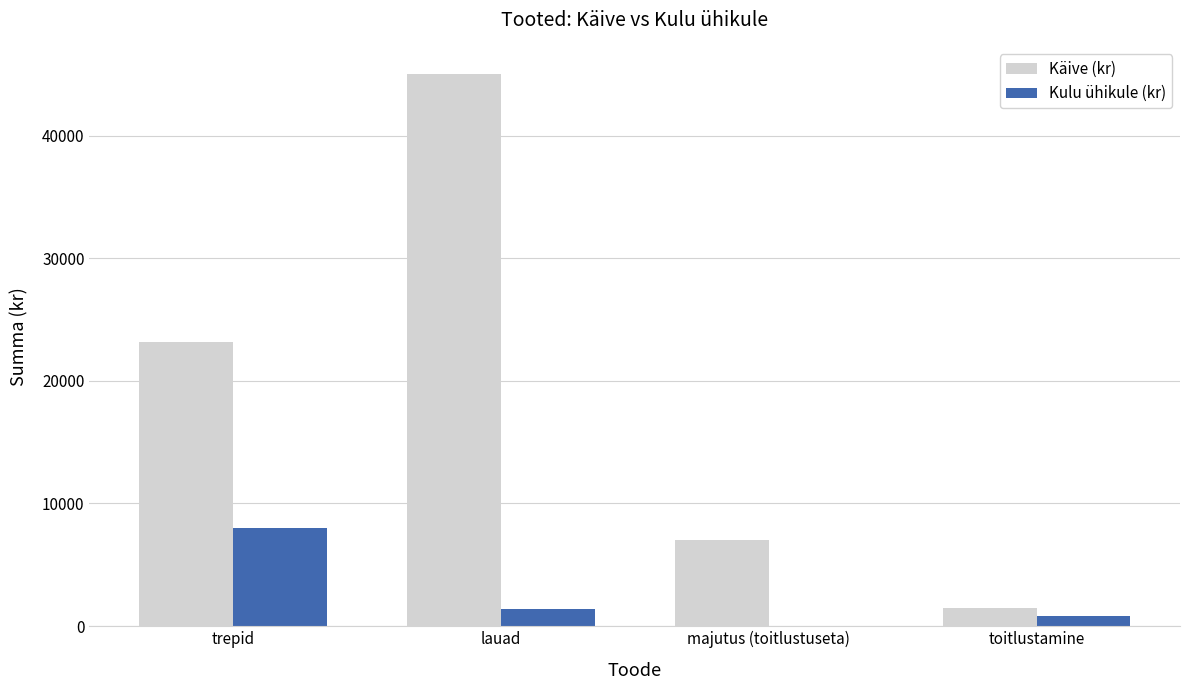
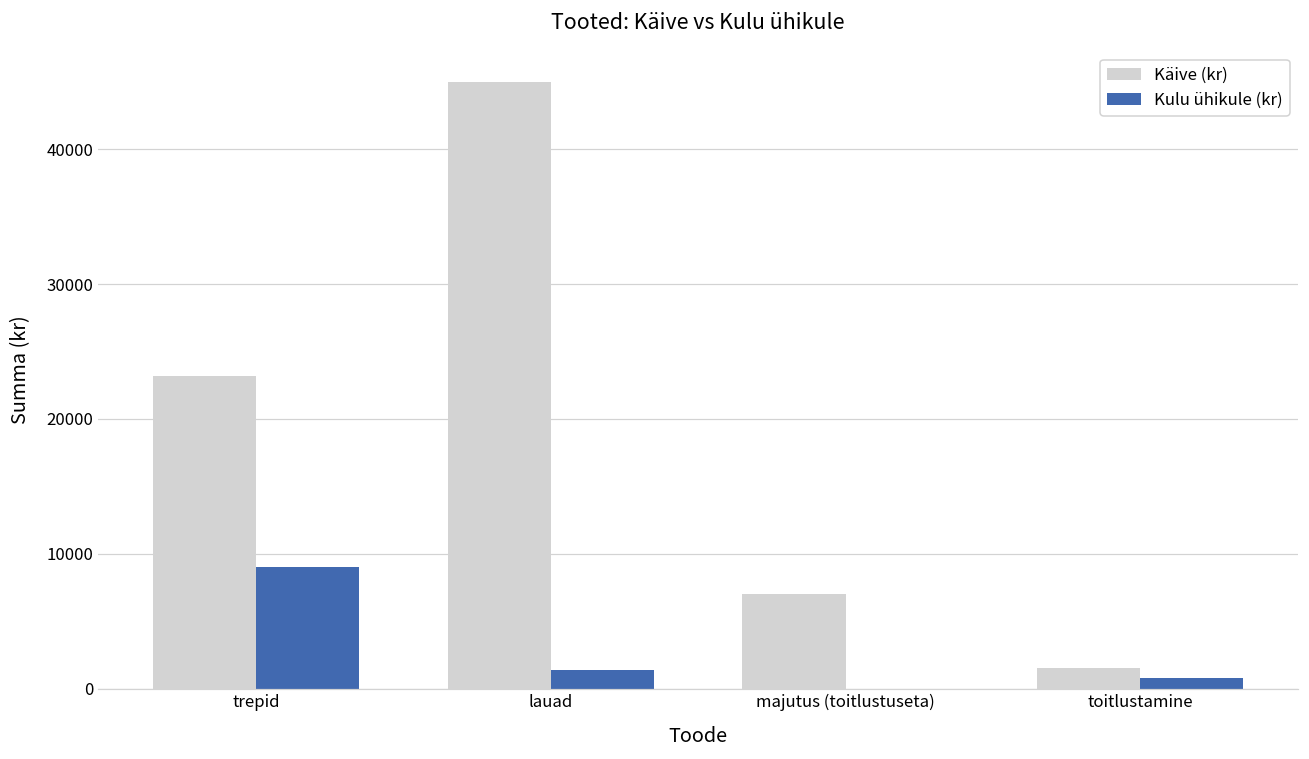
Kulu ühikule (kr), trepid: 8000 -> 9000
